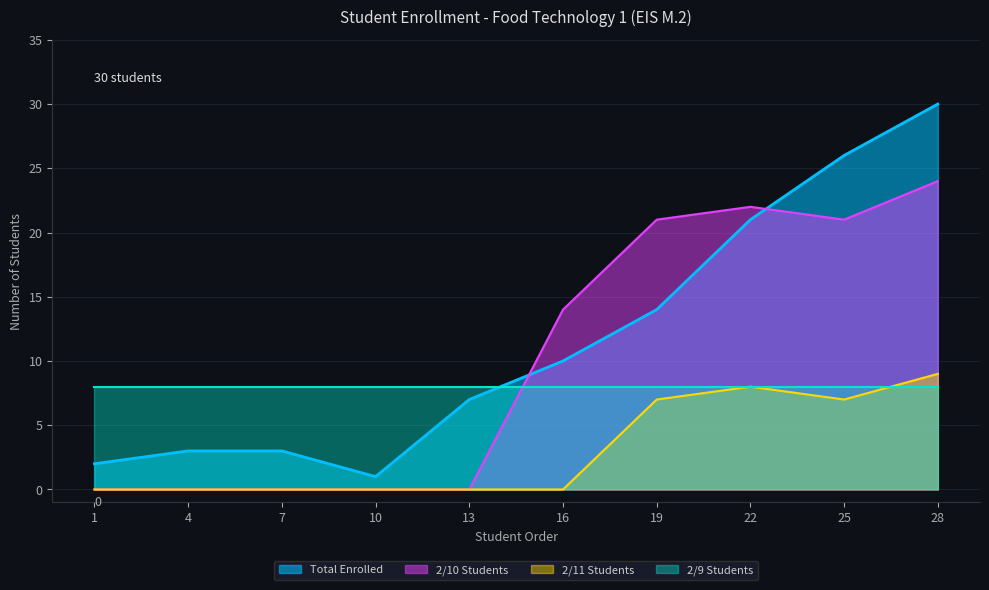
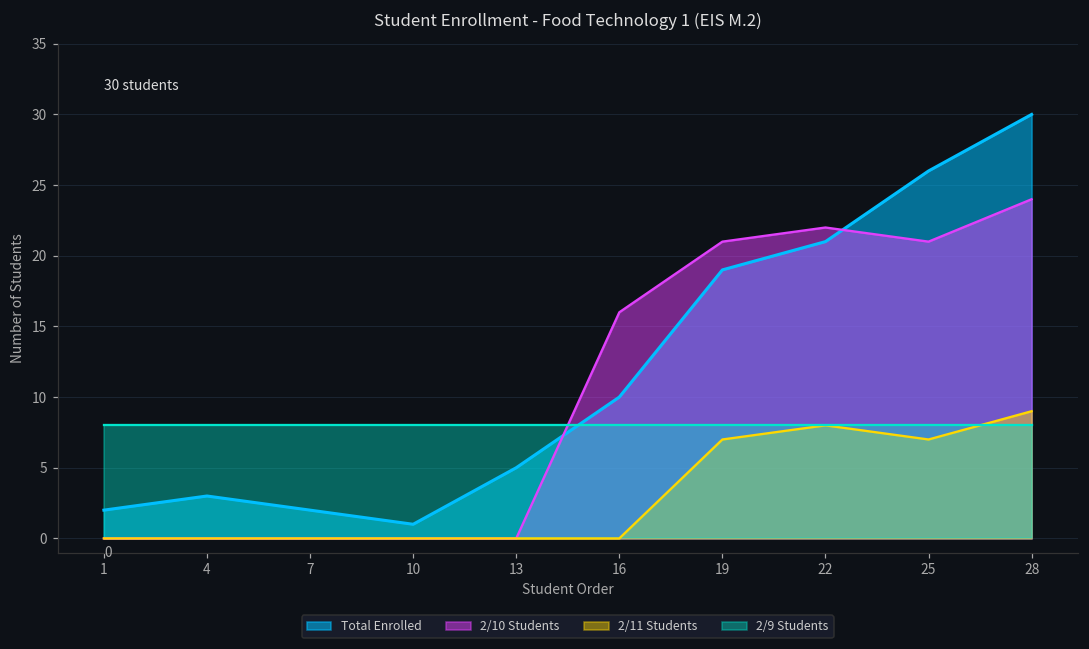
Total Enrolled, 7: 3 -> 2
Total Enrolled, 13: 7 -> 5
2/10 Students, 16: 14 -> 16
Total Enrolled, 19: 14 -> 19
